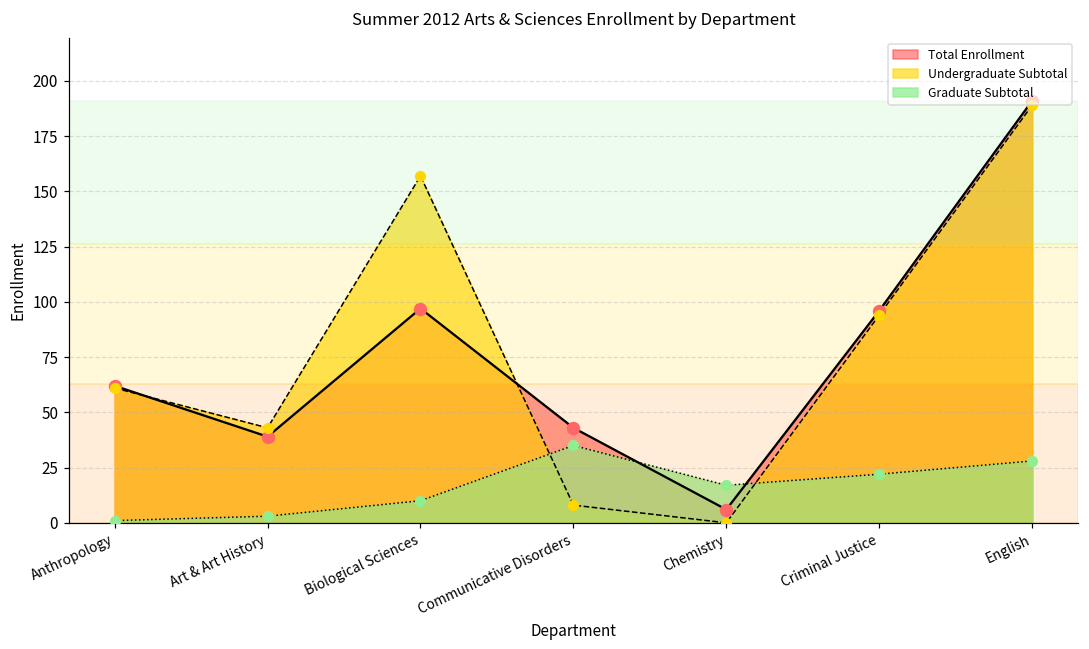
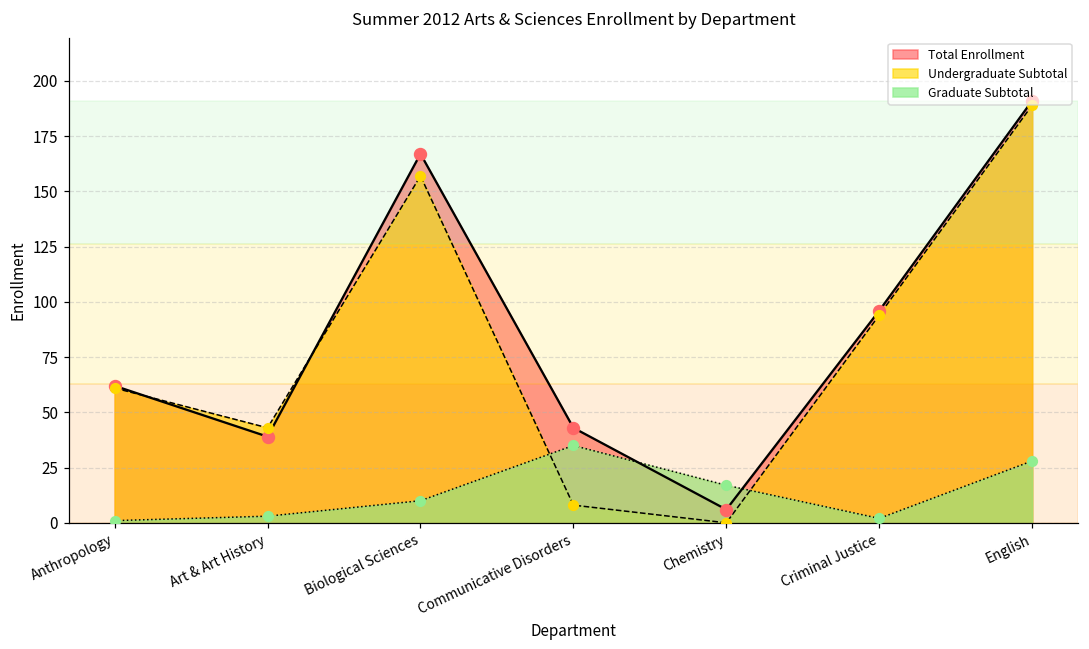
Total Enrollment, Biological Sciences: 97 -> 167
Graduate Subtotal, Criminal Justice: 22 -> 2
